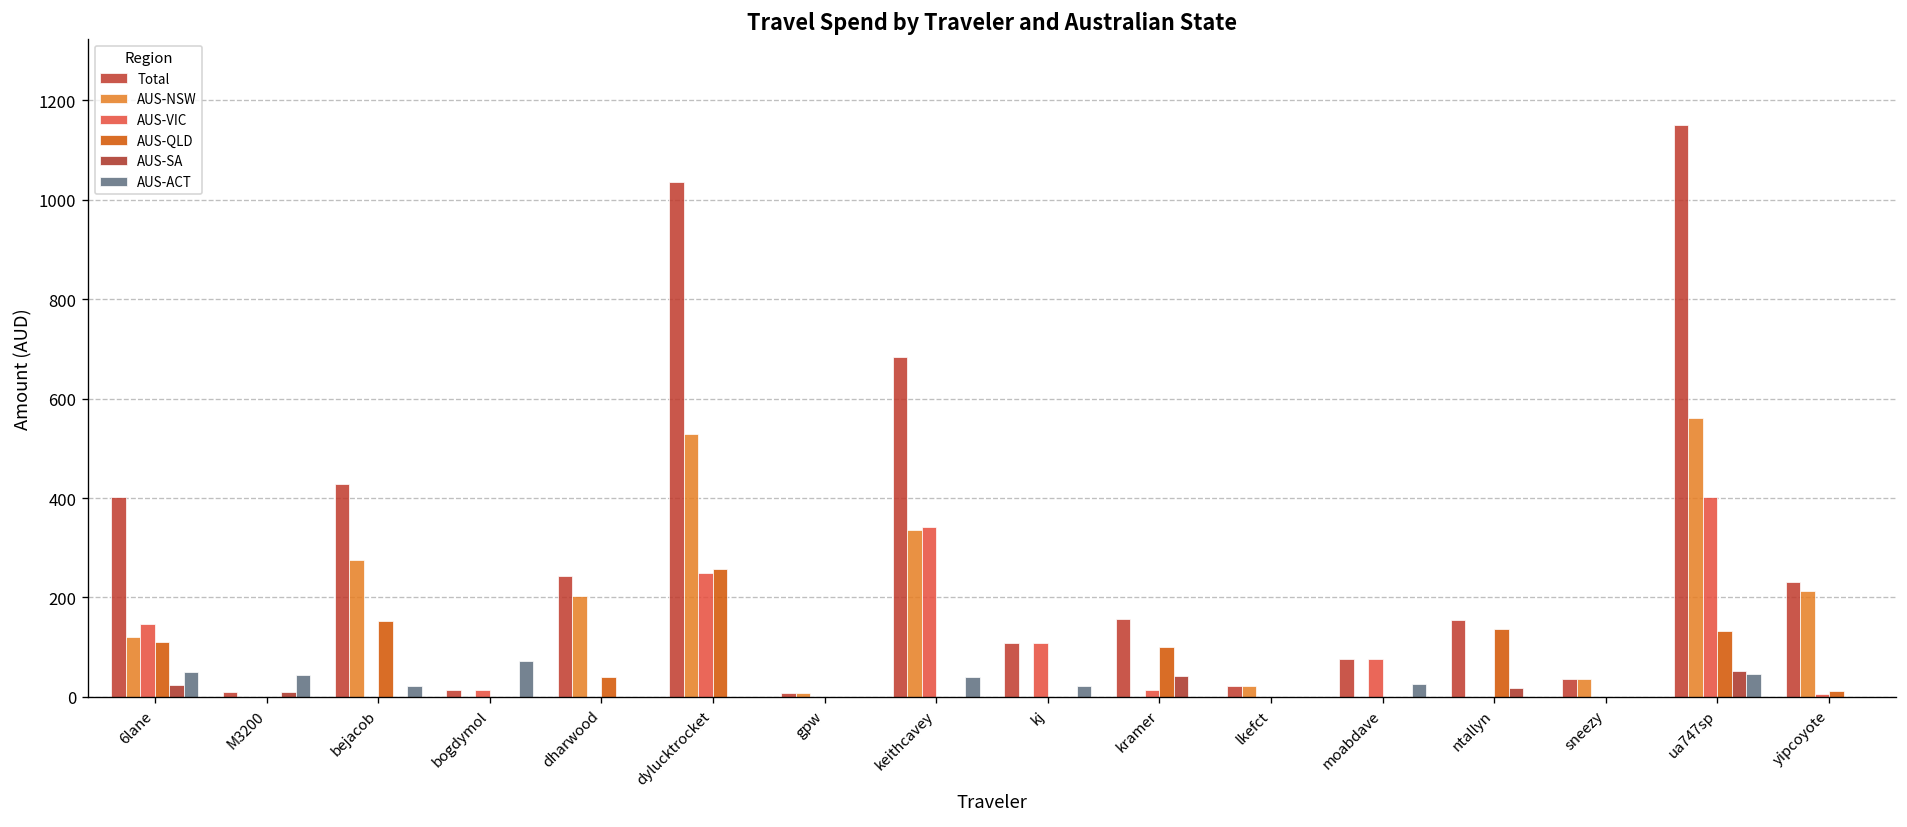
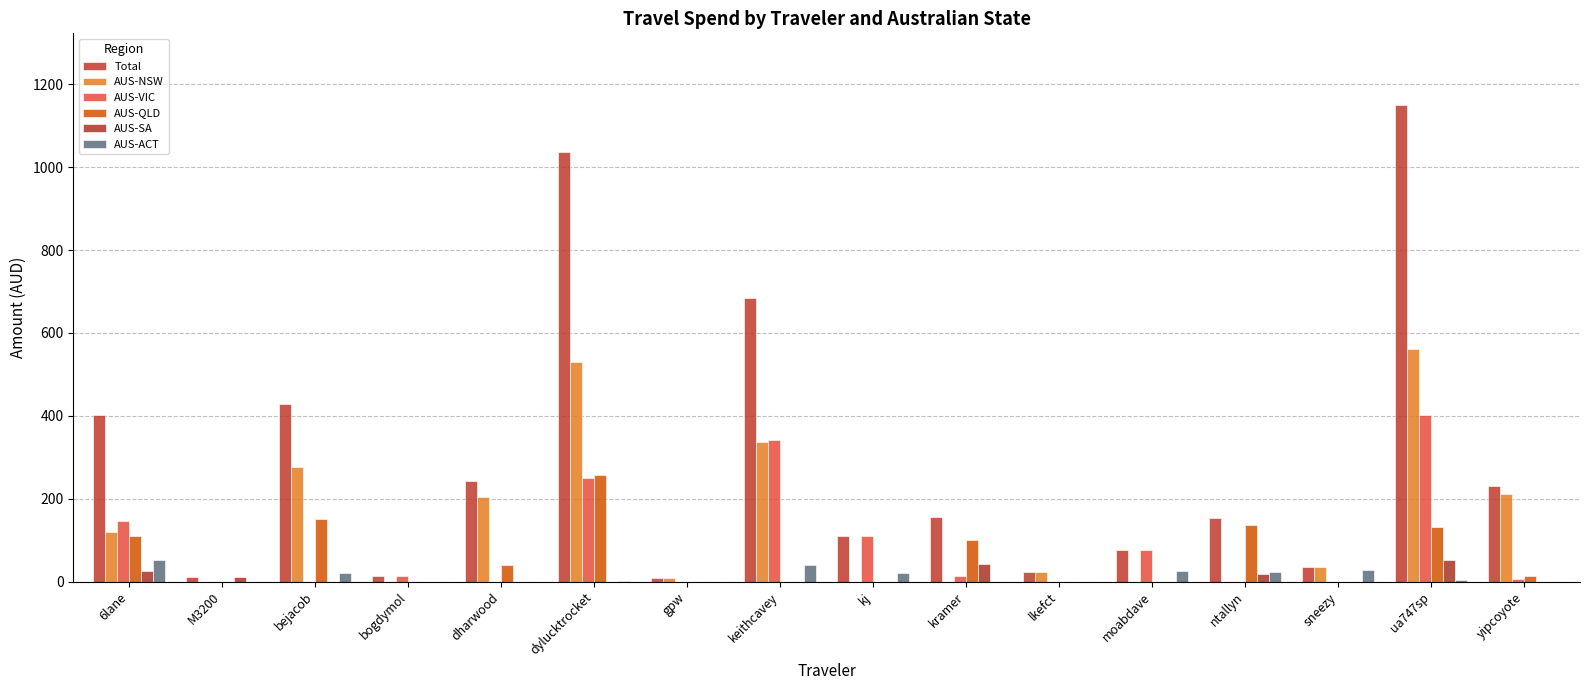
AUS-ACT, M3200: 40 -> 0
AUS-ACT, bogdymol: 70 -> 0
AUS-ACT, ntallyn: 0 -> 20
AUS-ACT, sneezy: 0 -> 30
AUS-ACT, ua747sp: 50 -> 0
